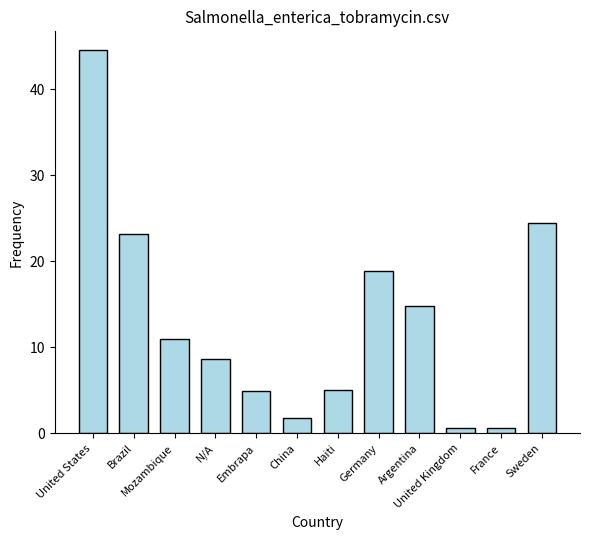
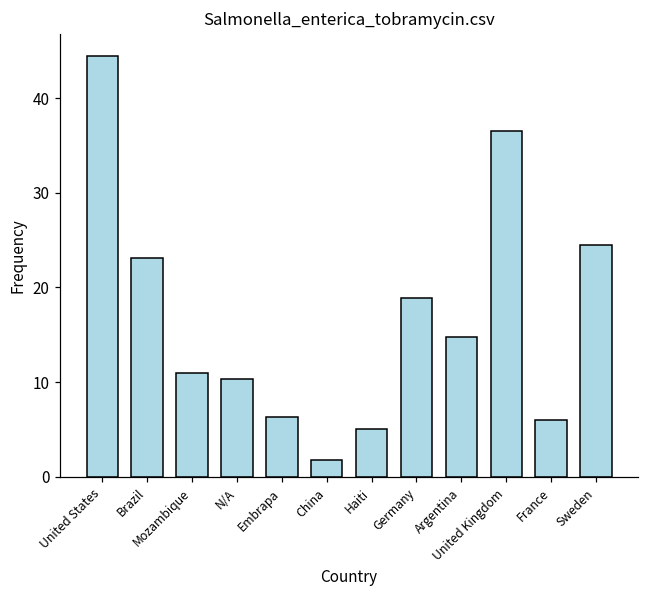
N/A: 9 -> 10
Embrapa: 5 -> 6
United Kingdom: 1 -> 37
France: 1 -> 6
